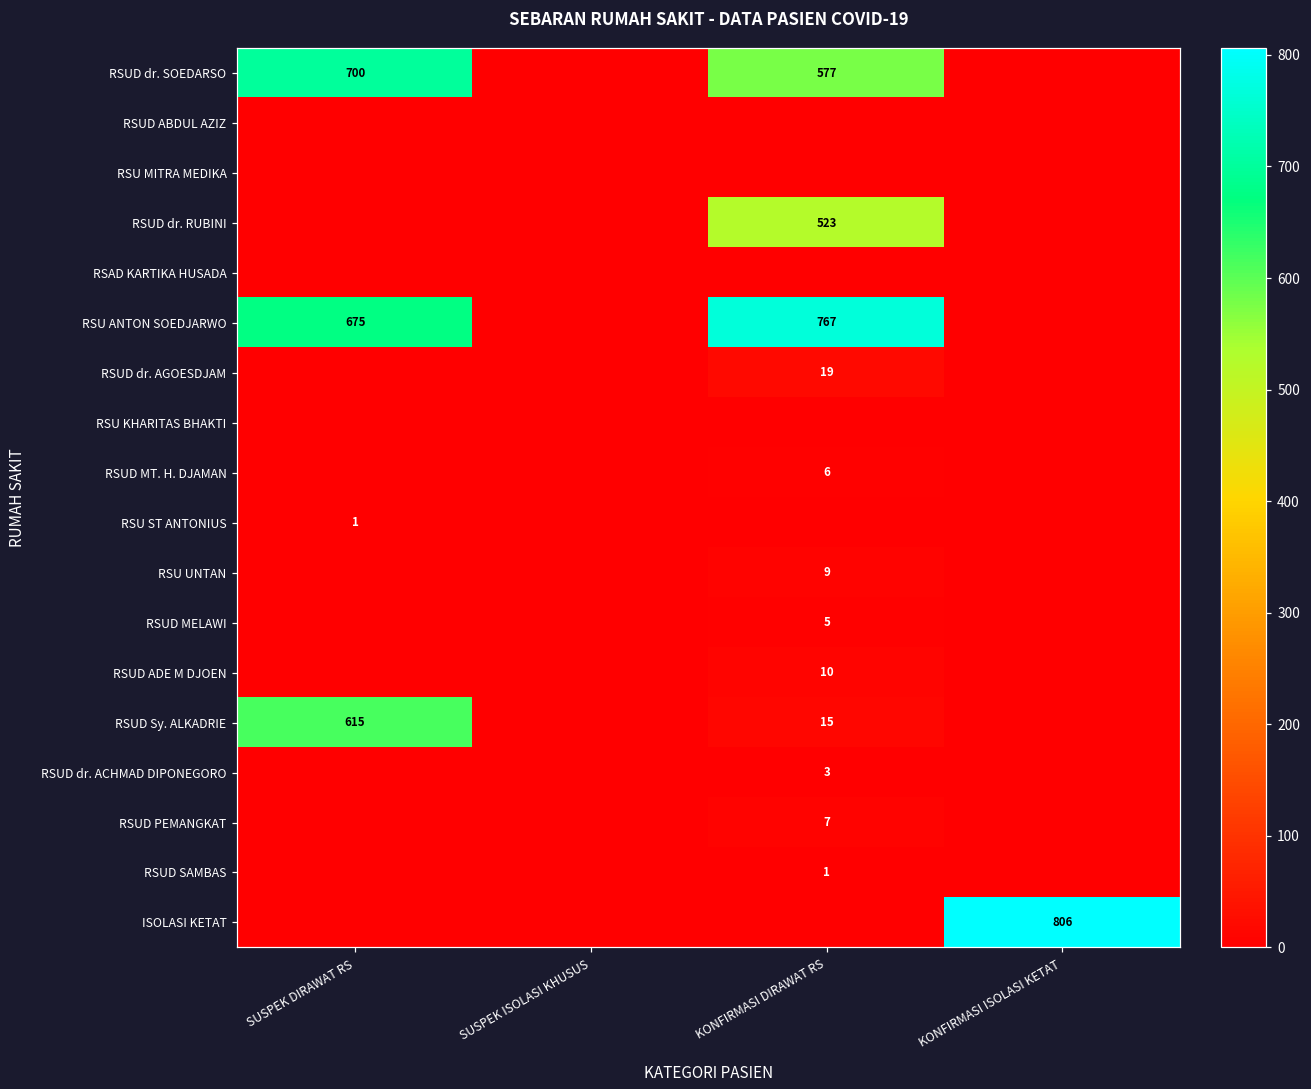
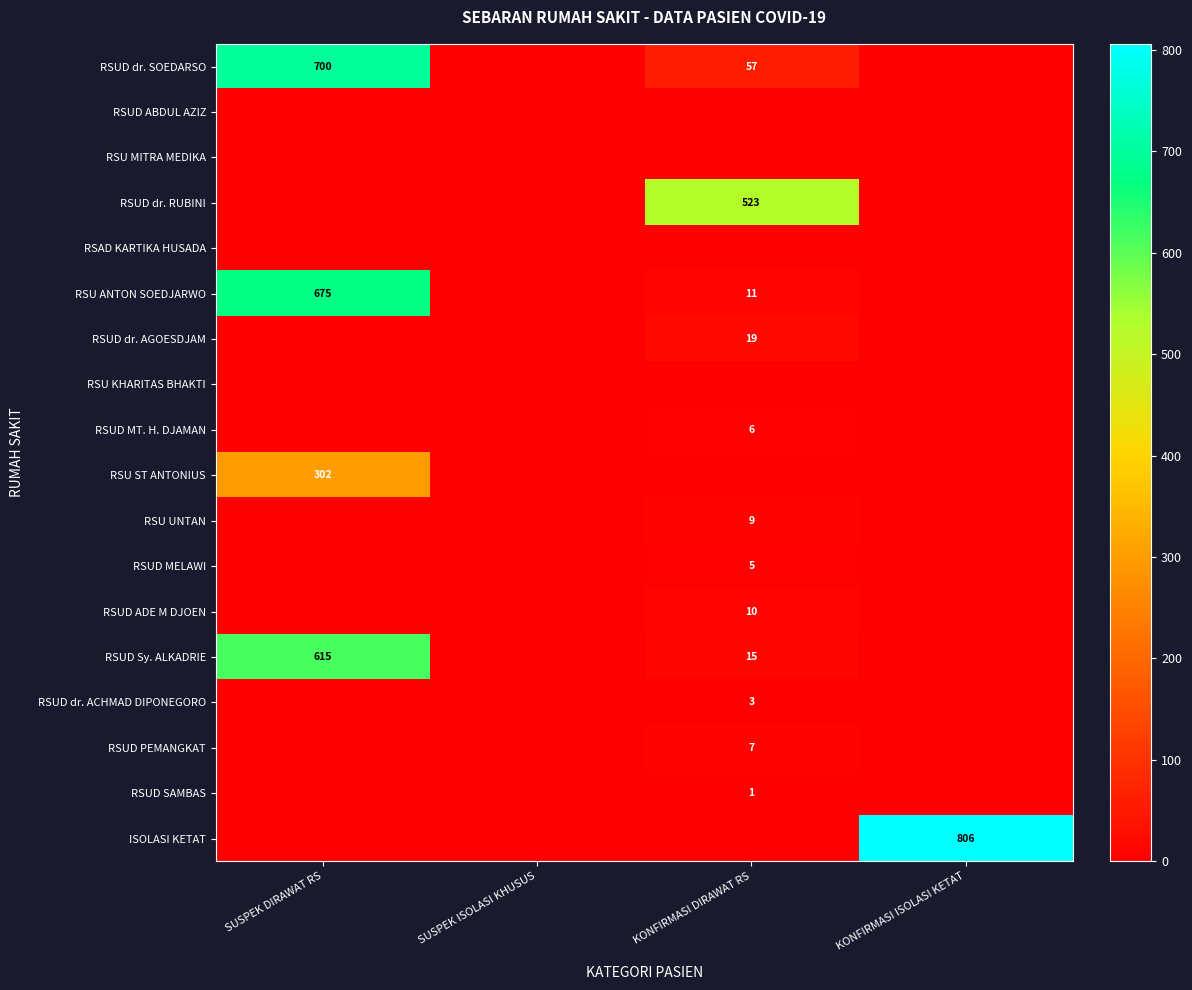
RSUD dr. SOEDARSO, KONFIRMASI DIRAWAT RS: 577 -> 57
RSU ANTON SOEDJARWO, KONFIRMASI DIRAWAT RS: 767 -> 11
RSU ST ANTONIUS, SUSPEK DIRAWAT RS: 1 -> 302
